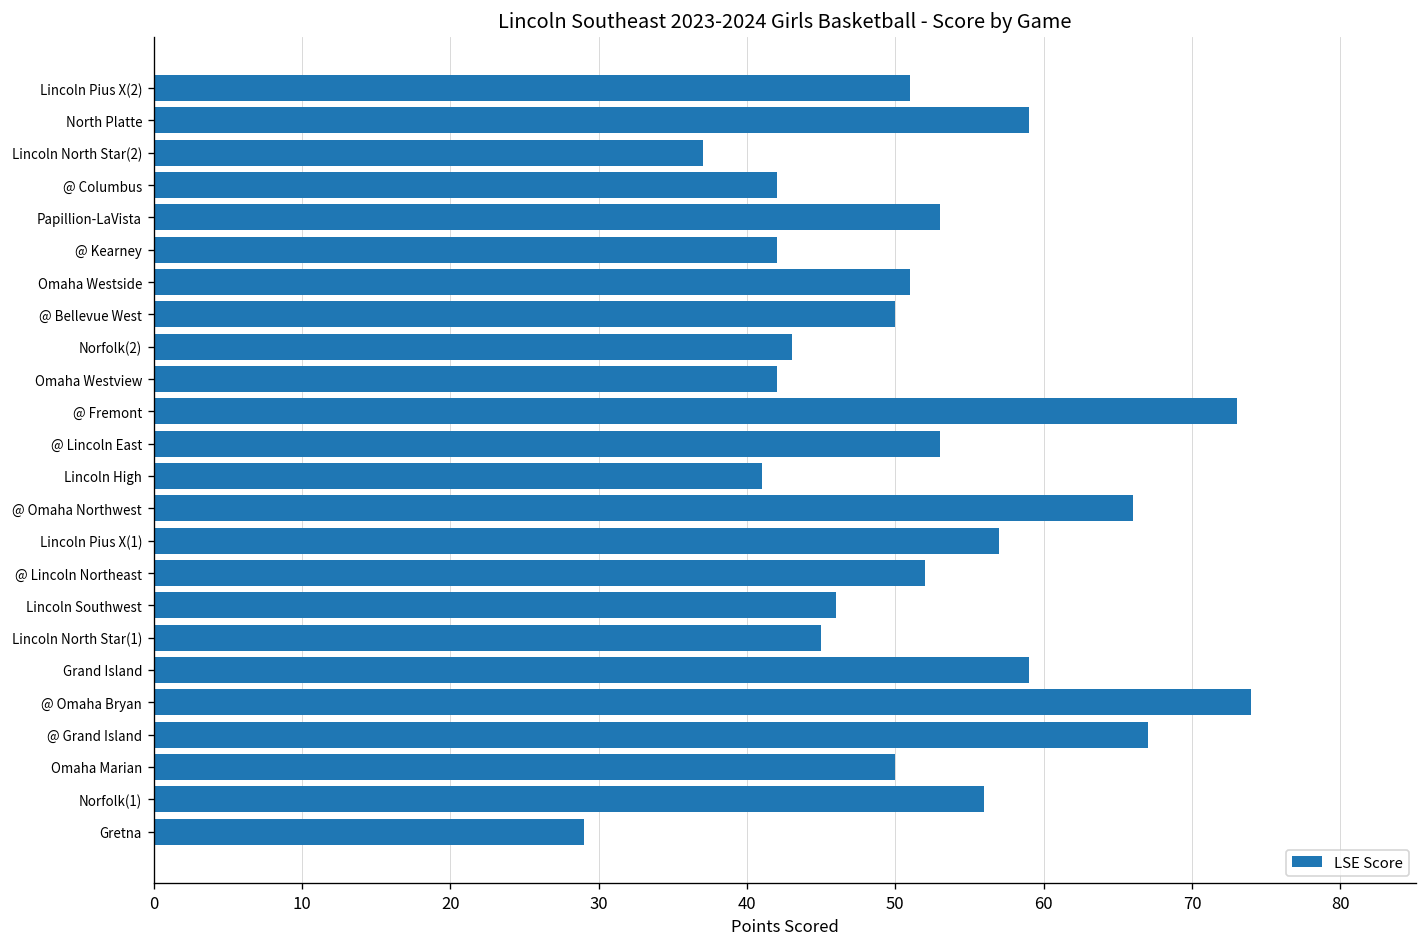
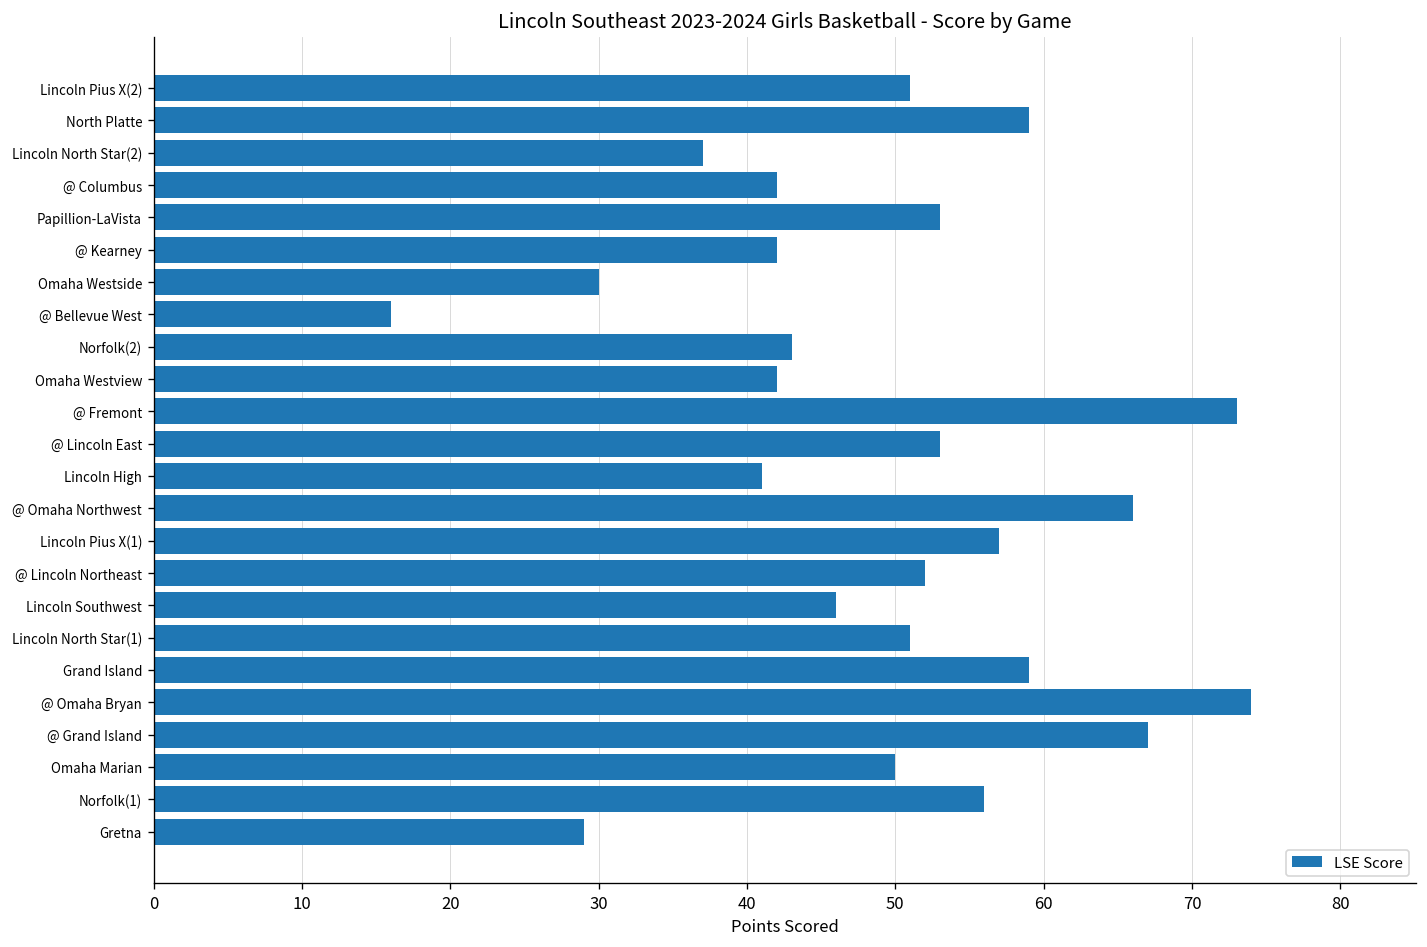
Omaha Westside: 51 -> 30
@ Bellevue West: 50 -> 16
Lincoln North Star(1): 45 -> 51
